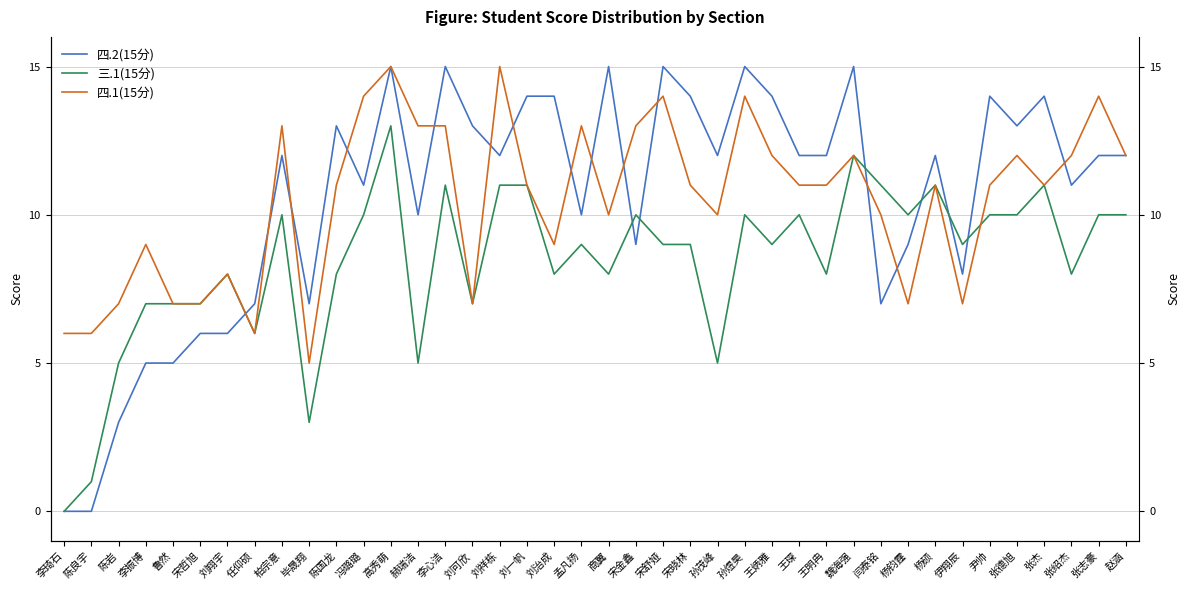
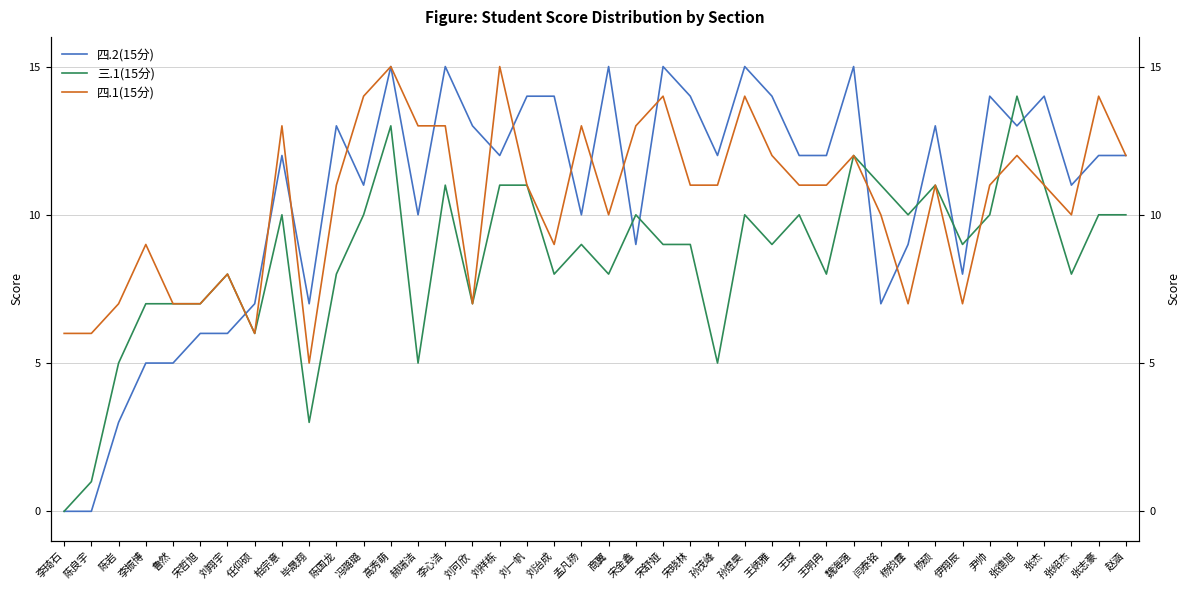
四.1(15分), 孙茂峰: 10 -> 11
四.2(15分), 杨硕: 12 -> 13
三.1(15分), 张德旭: 10 -> 14
四.1(15分), 张绍杰: 12 -> 10
